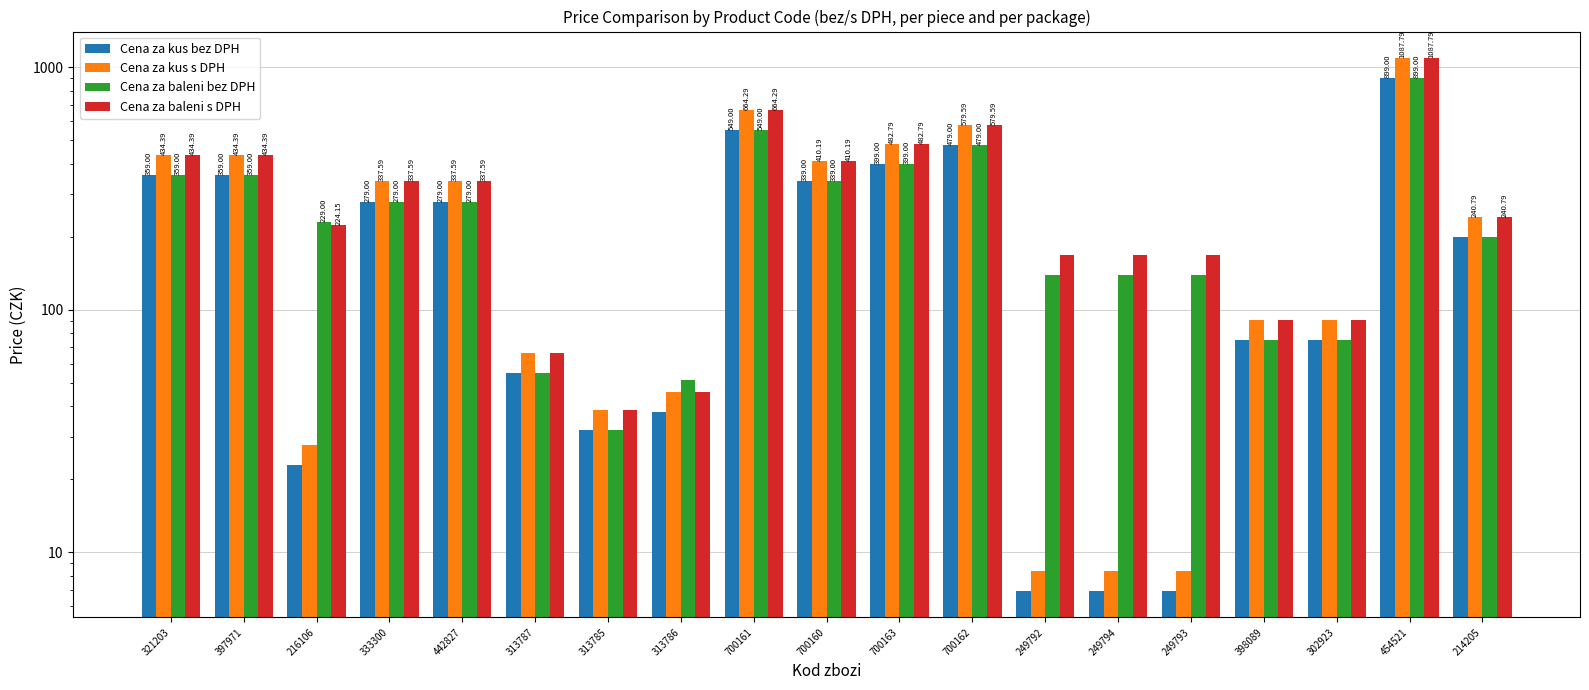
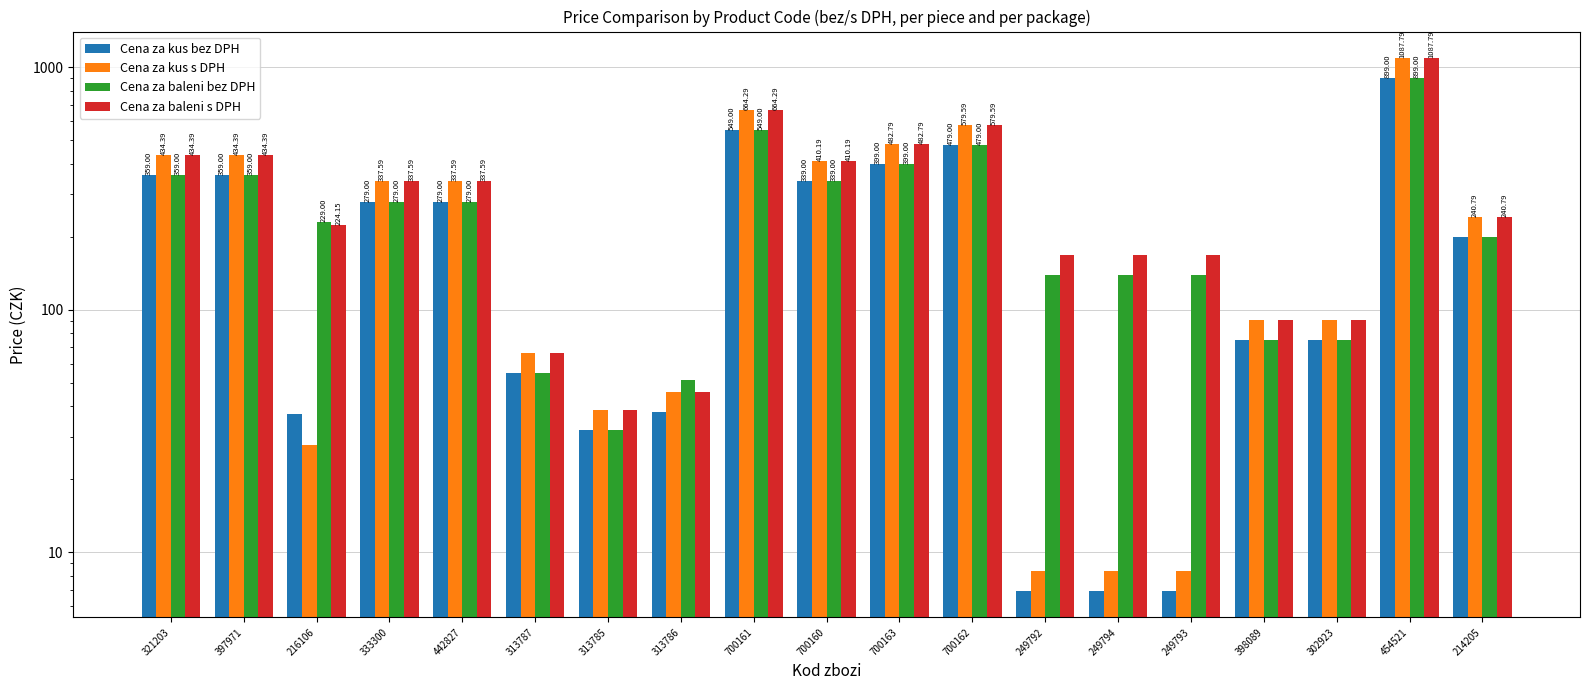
Cena za kus bez DPH, 216106: 23 -> 37
